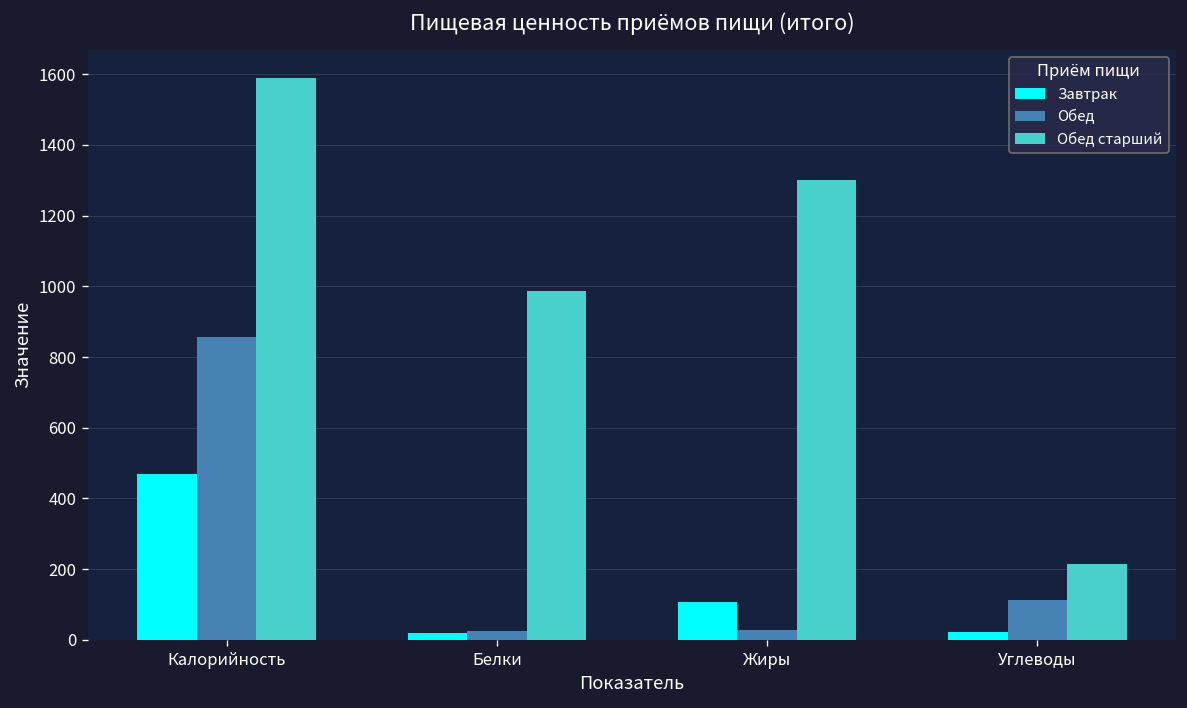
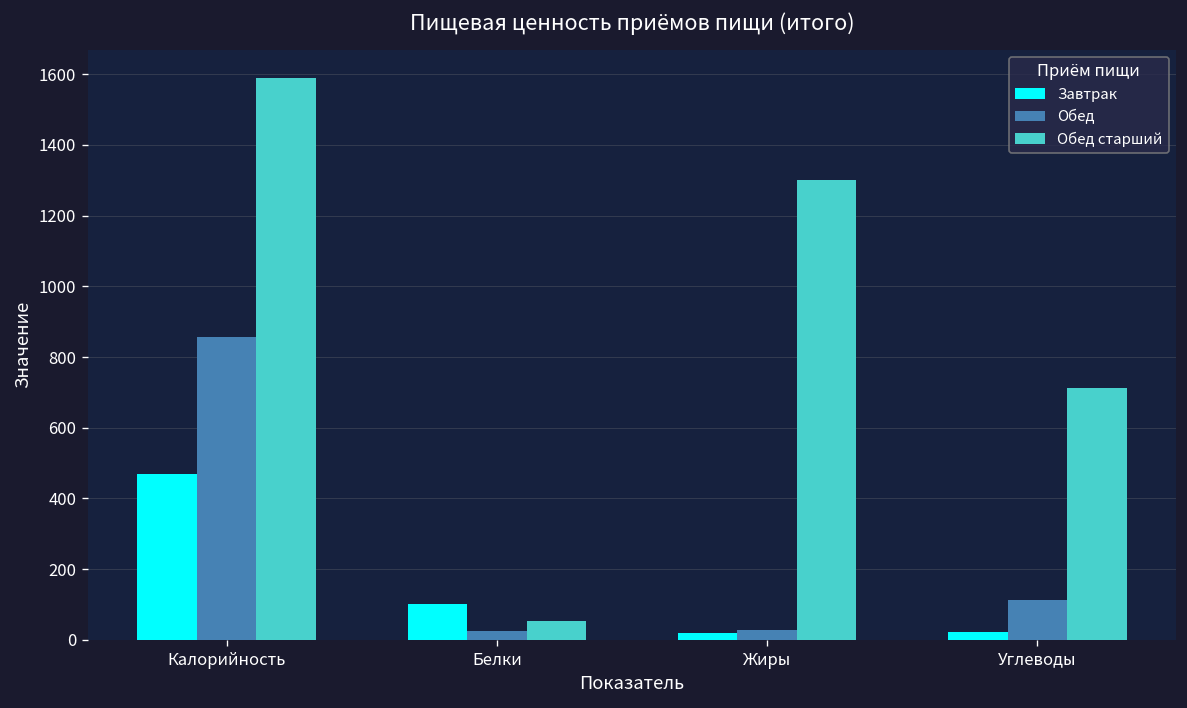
Завтрак, Белки: 20 -> 100
Обед старший, Белки: 990 -> 50
Завтрак, Жиры: 110 -> 20
Обед старший, Углеводы: 220 -> 710
